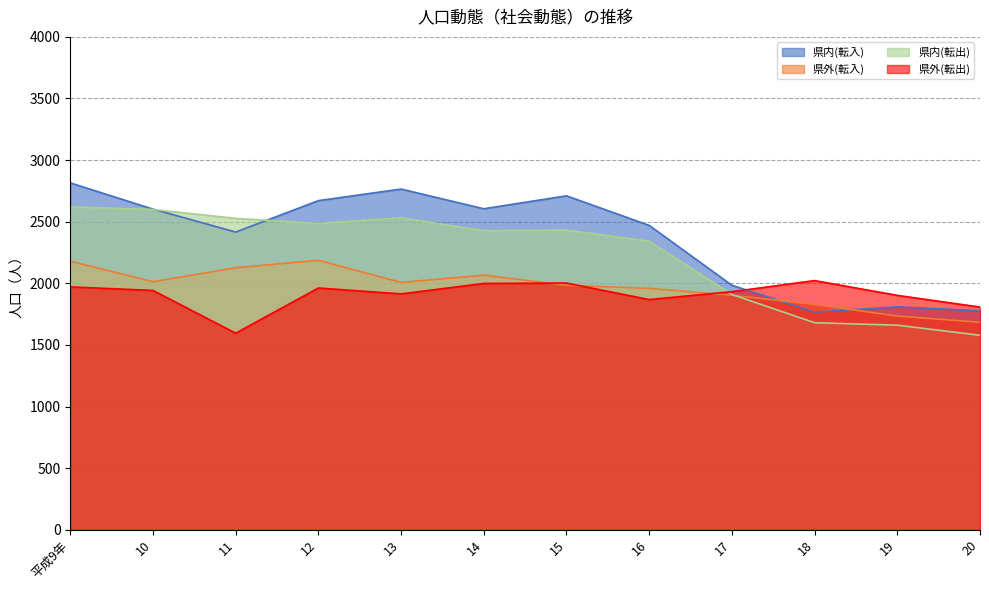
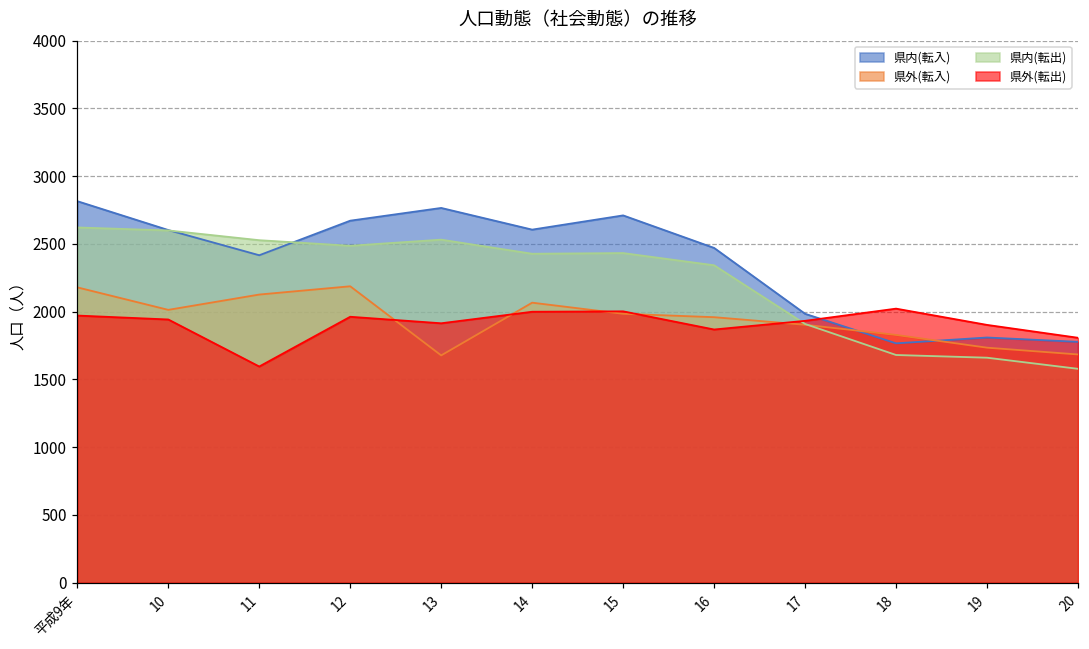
県外(転入), 13: 2010 -> 1680
